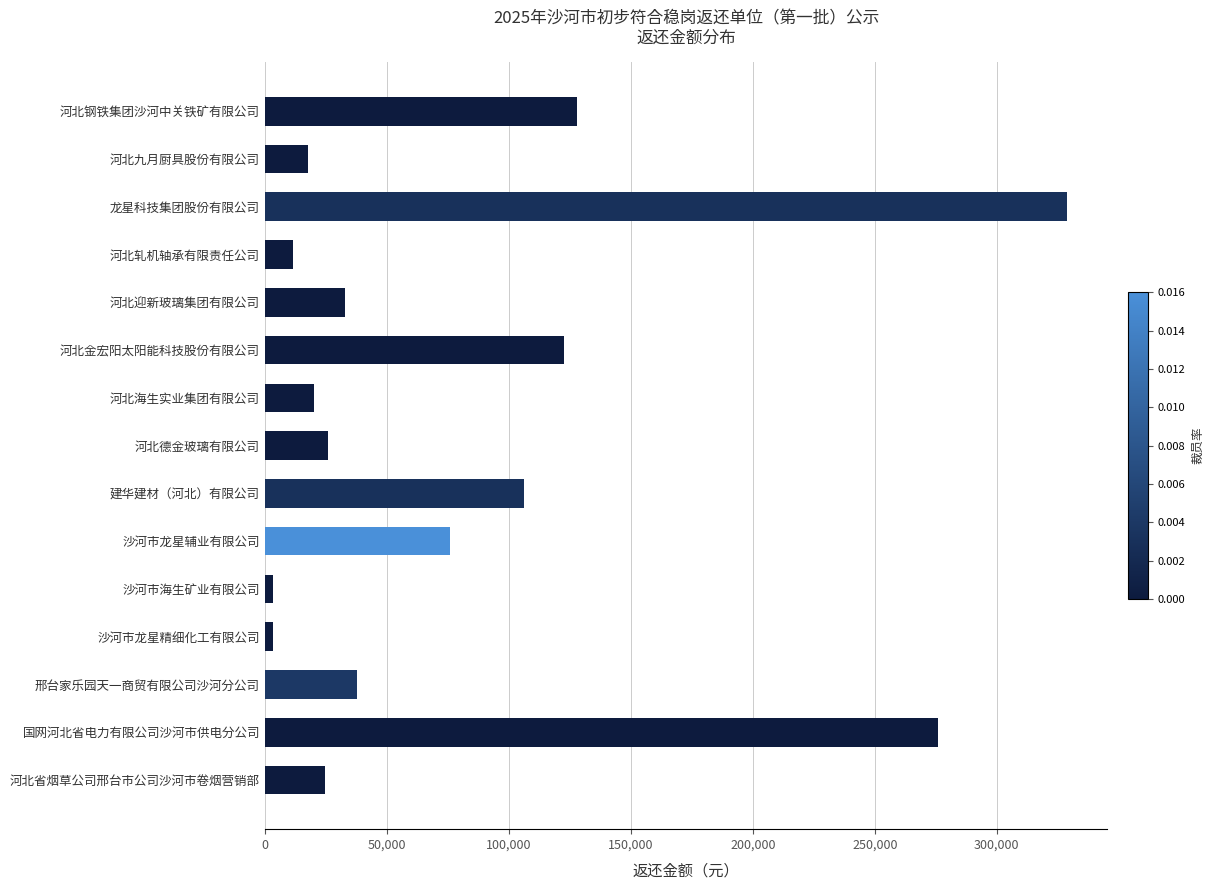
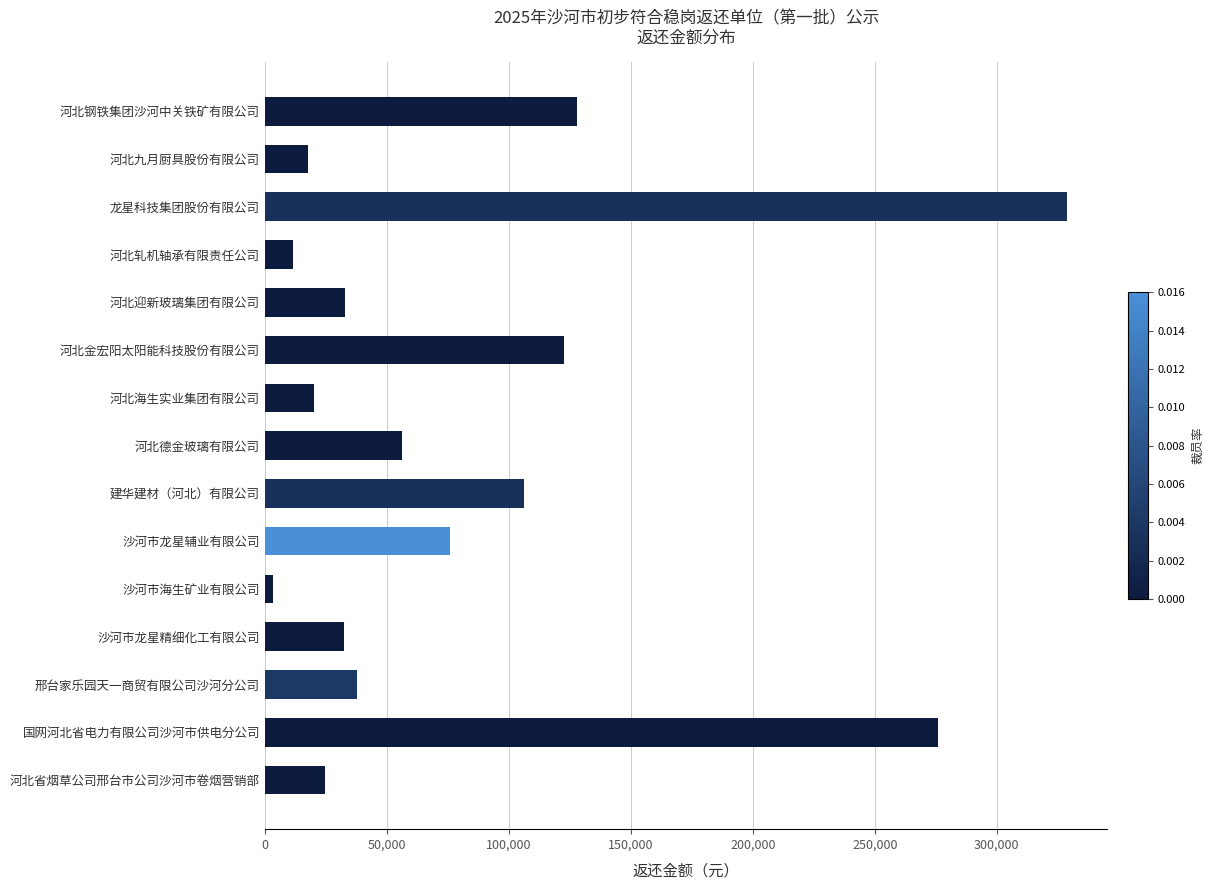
河北德金玻璃有限公司: 26,000 -> 56,000
沙河市龙星精细化工有限公司: 3,000 -> 33,000
